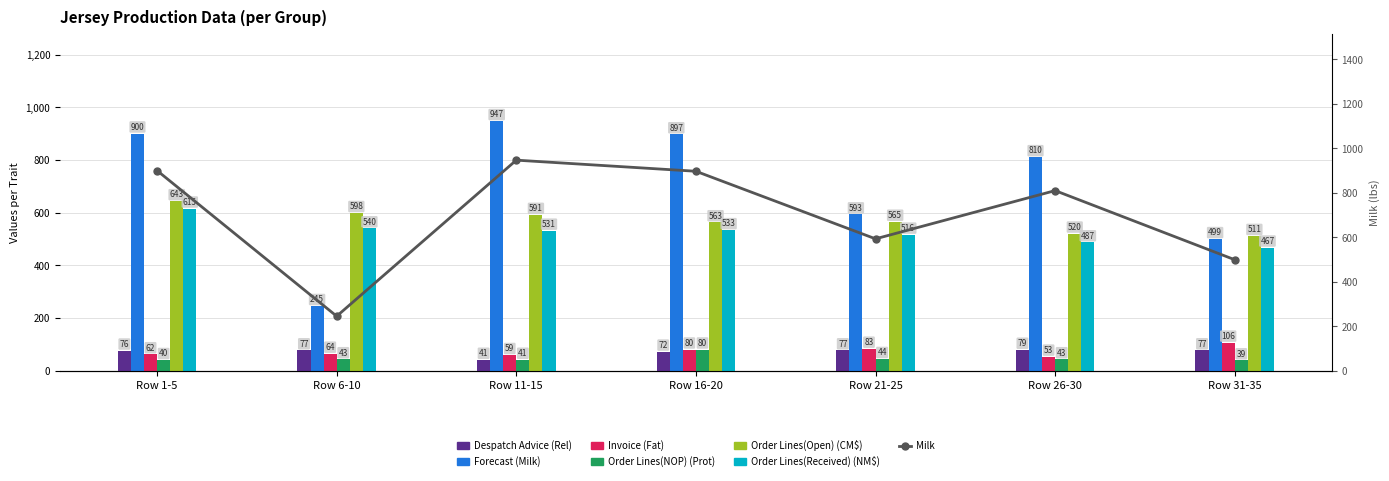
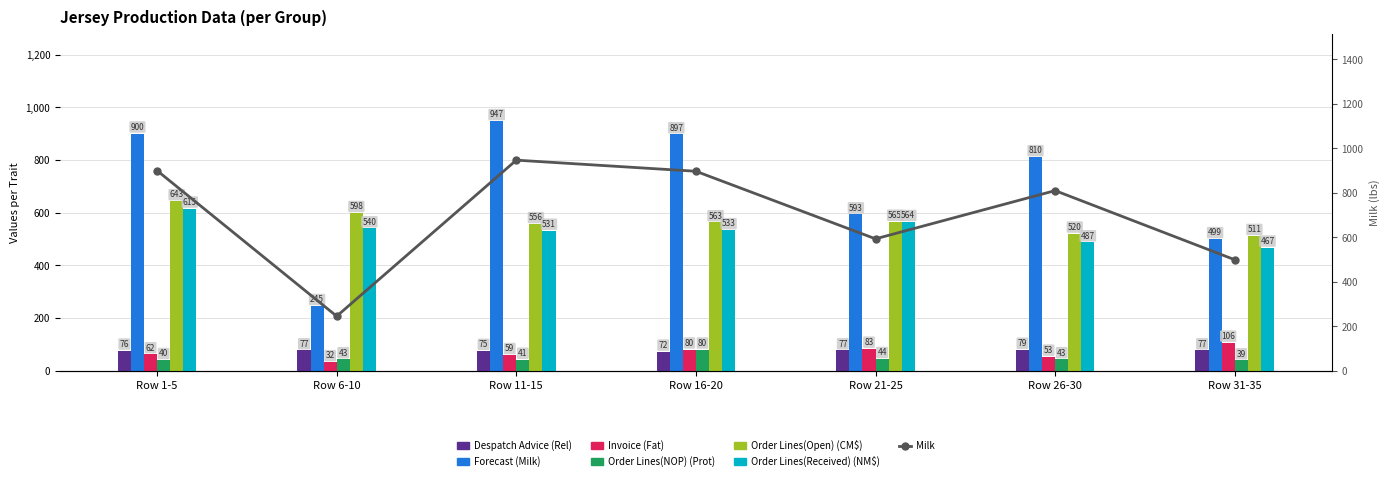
Invoice (Fat), Row 6-10: 64 -> 32
Despatch Advice (Rel), Row 11-15: 41 -> 75
Order Lines(Open) (CM$), Row 11-15: 591 -> 556
Order Lines(Received) (NM$), Row 21-25: 516 -> 564
